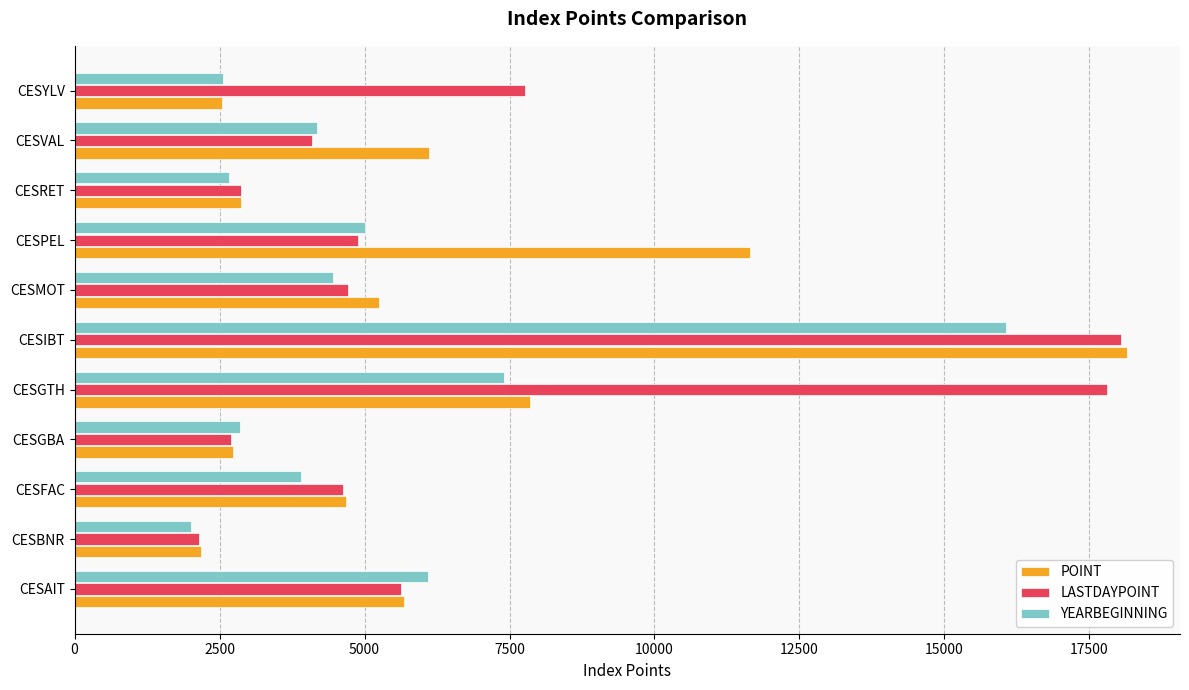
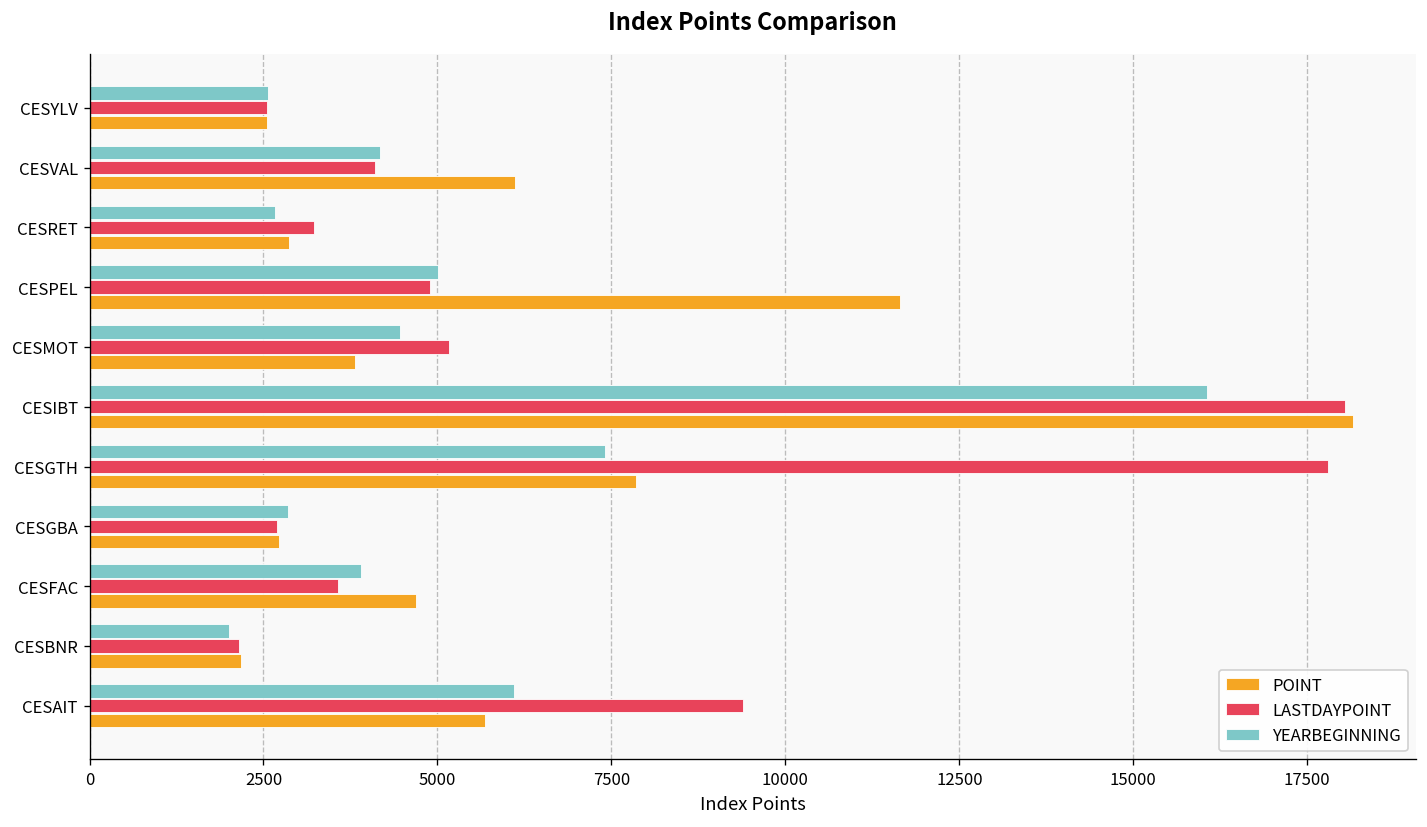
LASTDAYPOINT, CESYLV: 7800 -> 2500
LASTDAYPOINT, CESRET: 2900 -> 3200
LASTDAYPOINT, CESMOT: 4700 -> 5200
POINT, CESMOT: 5300 -> 3800
LASTDAYPOINT, CESFAC: 4600 -> 3600
LASTDAYPOINT, CESAIT: 5600 -> 9400
